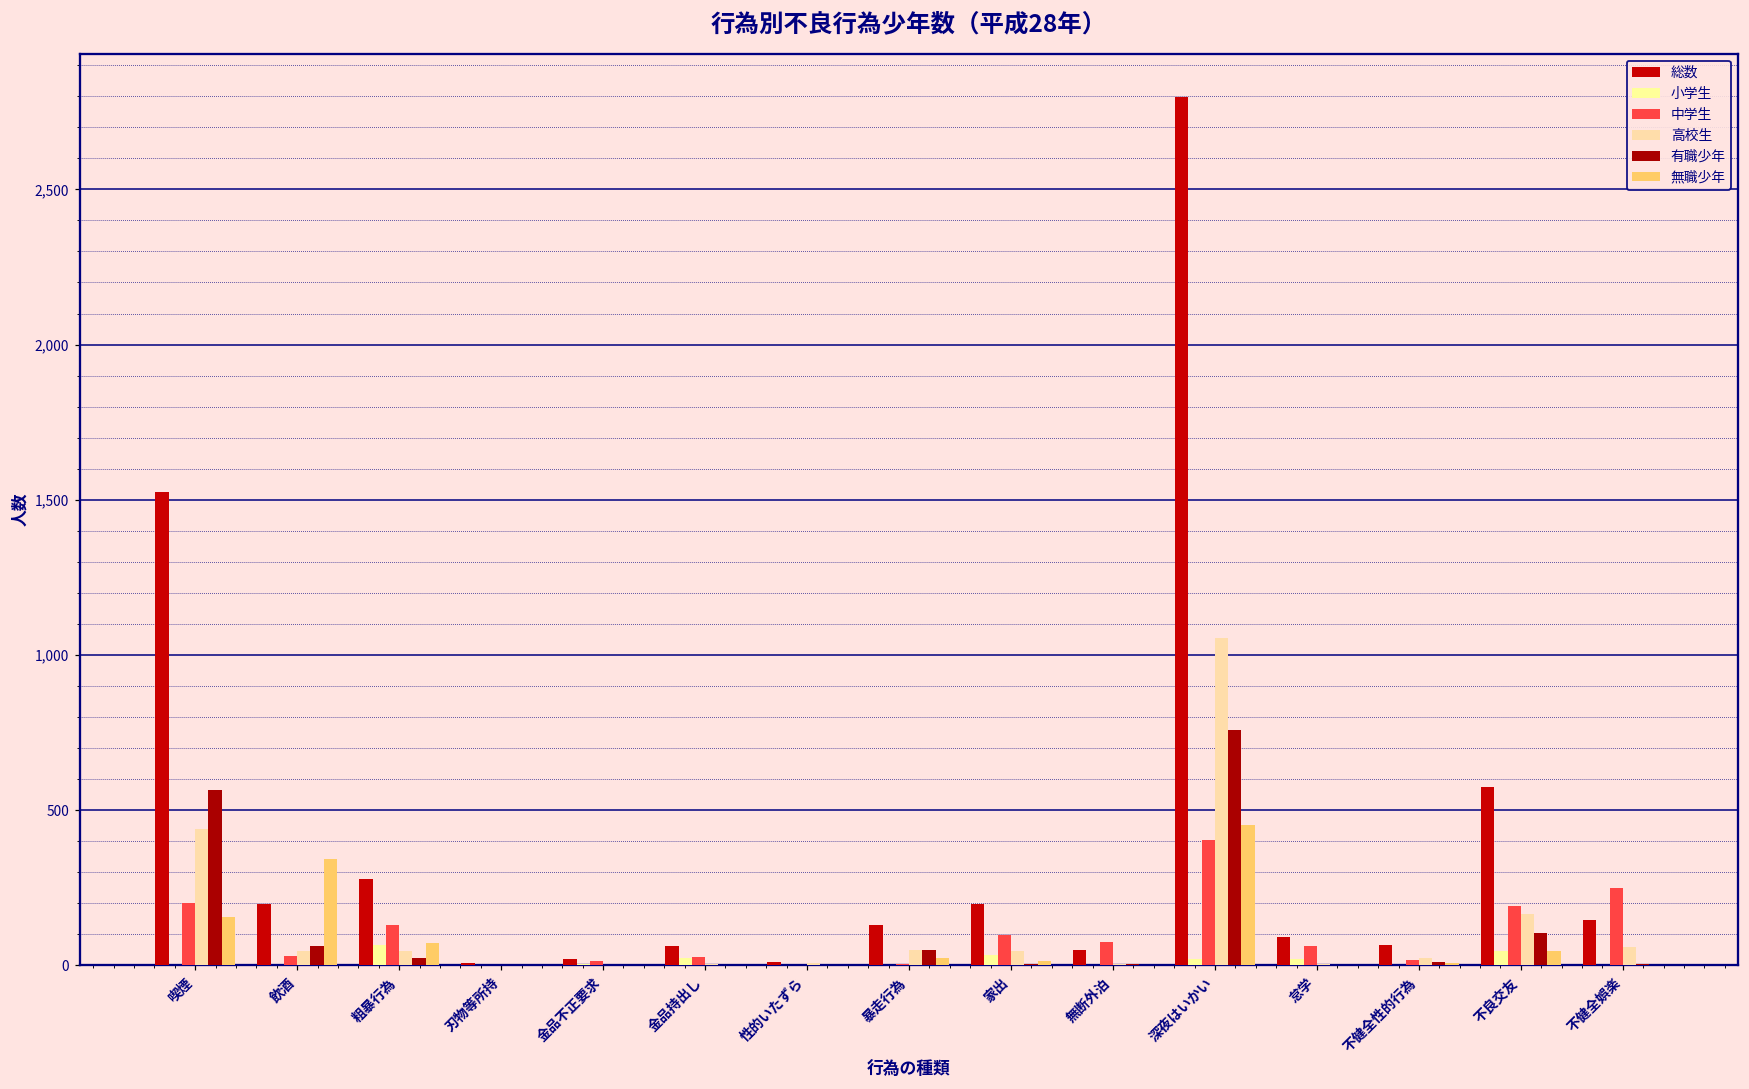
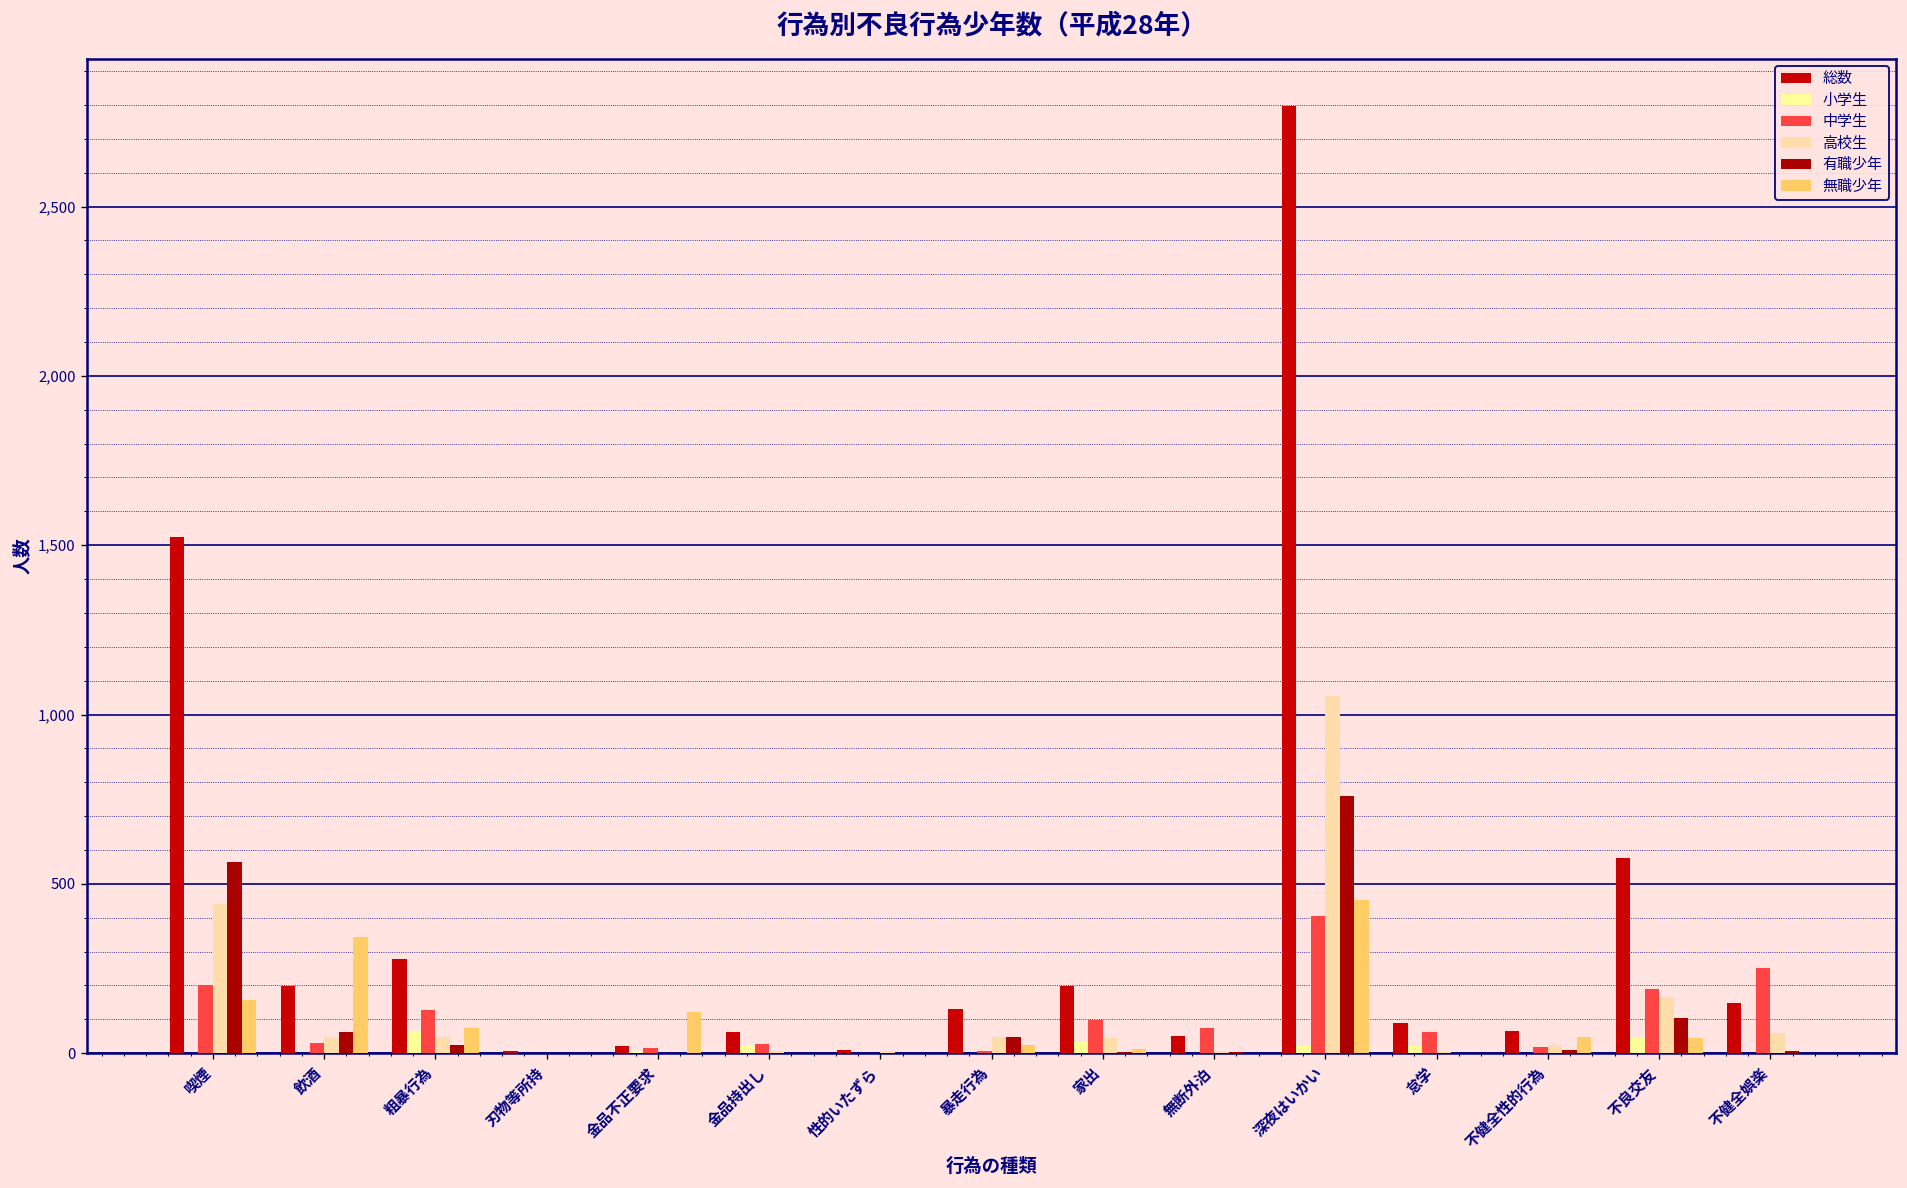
無職少年, 金品不正要求: 0 -> 120
無職少年, 不健全性的行為: 10 -> 50
